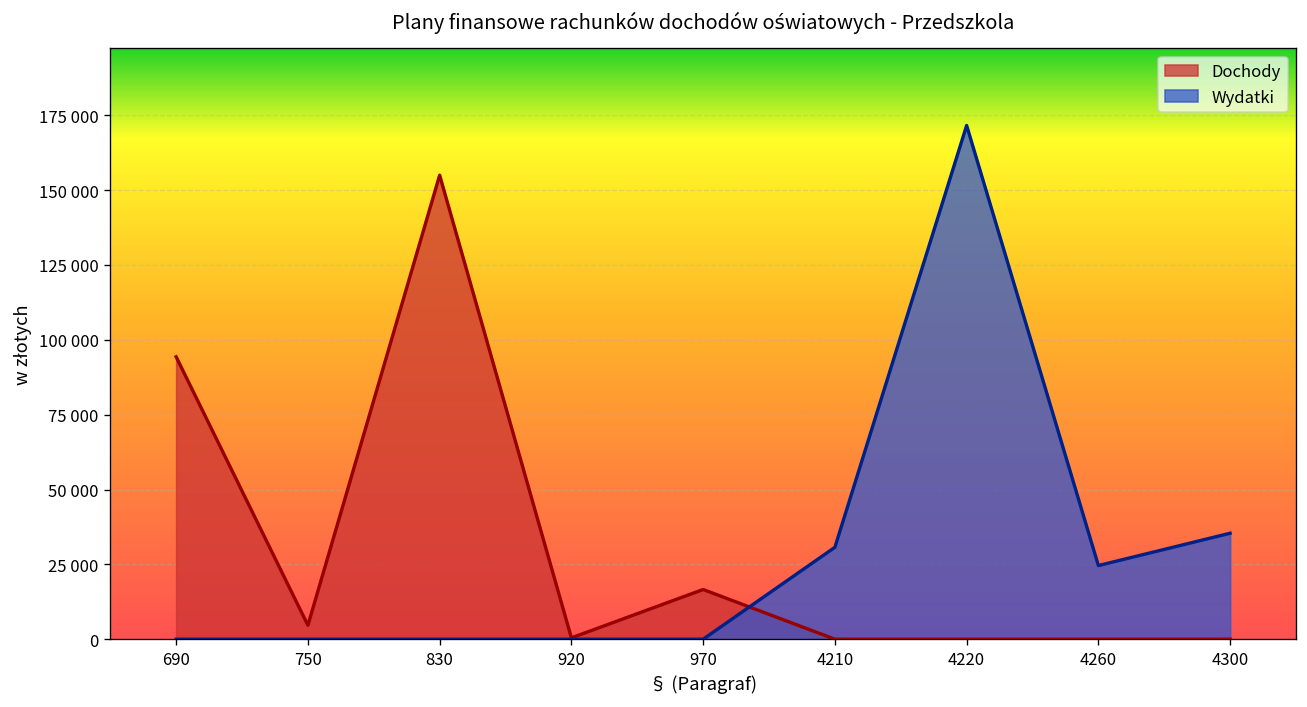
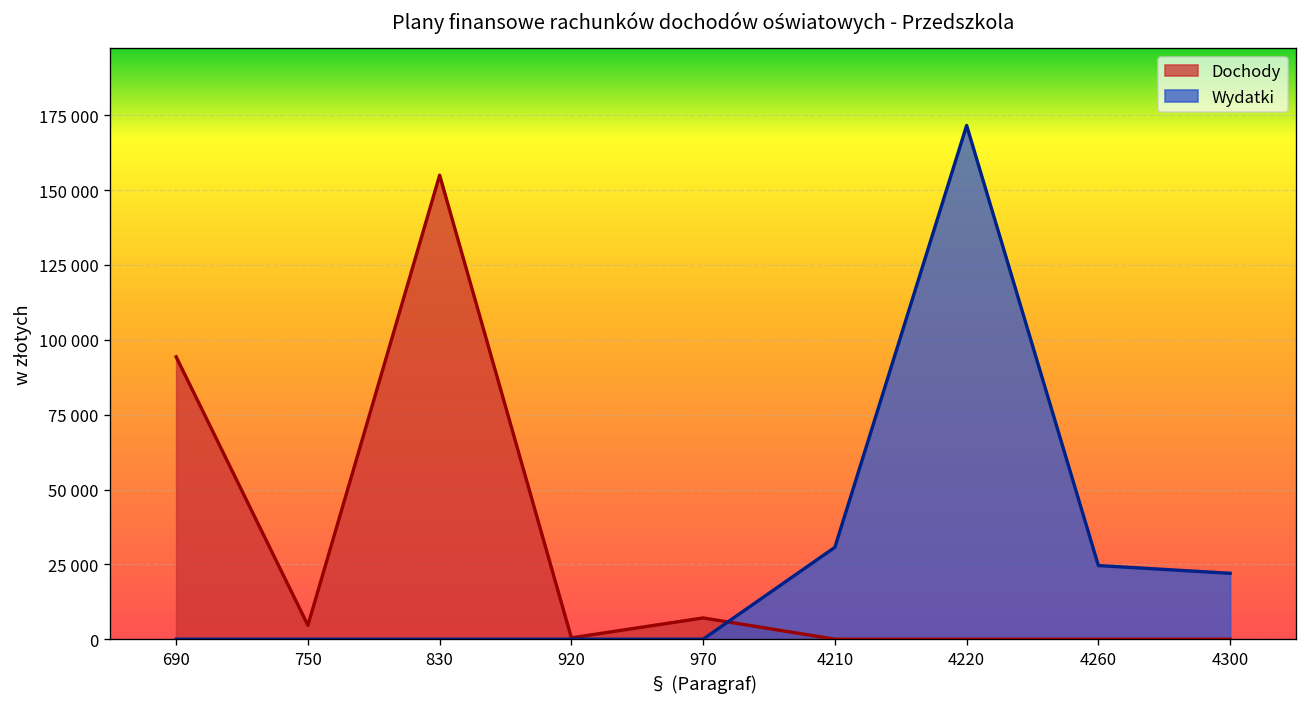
Dochody, 970: 17000 -> 7000
Wydatki, 4300: 35000 -> 22000
